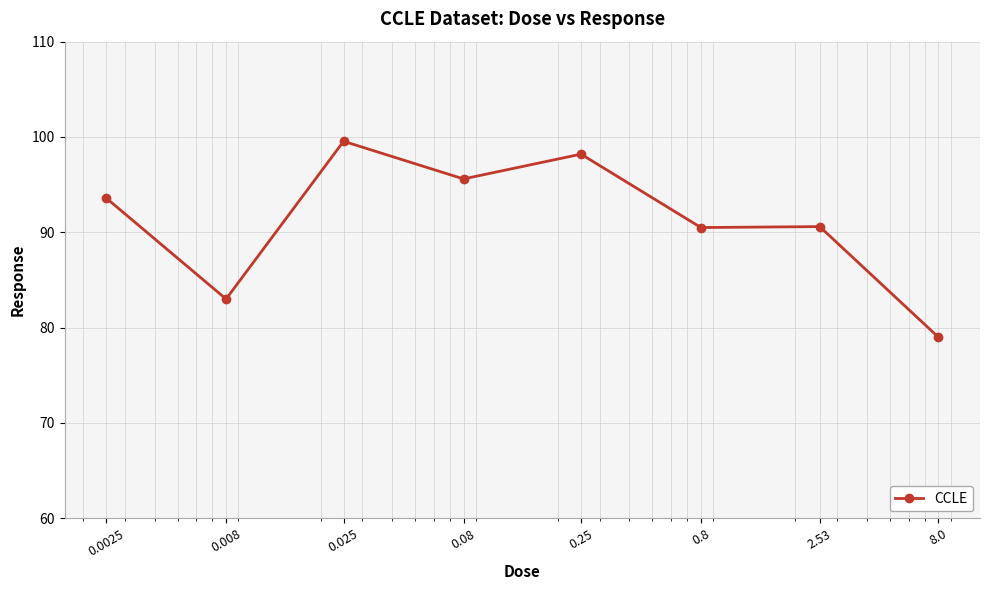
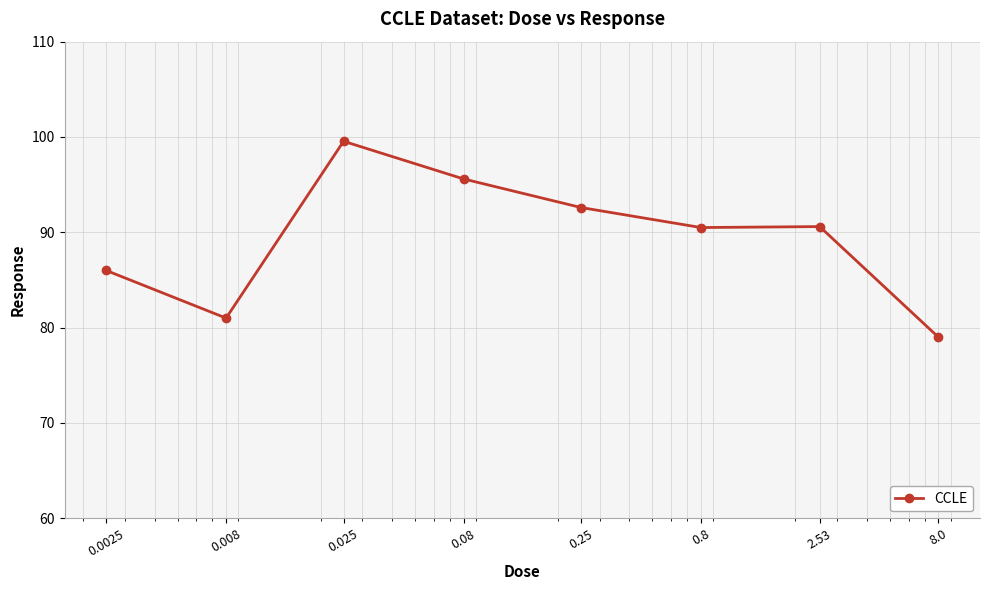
0.0025: 94 -> 86
0.008: 83 -> 81
0.25: 98 -> 93
